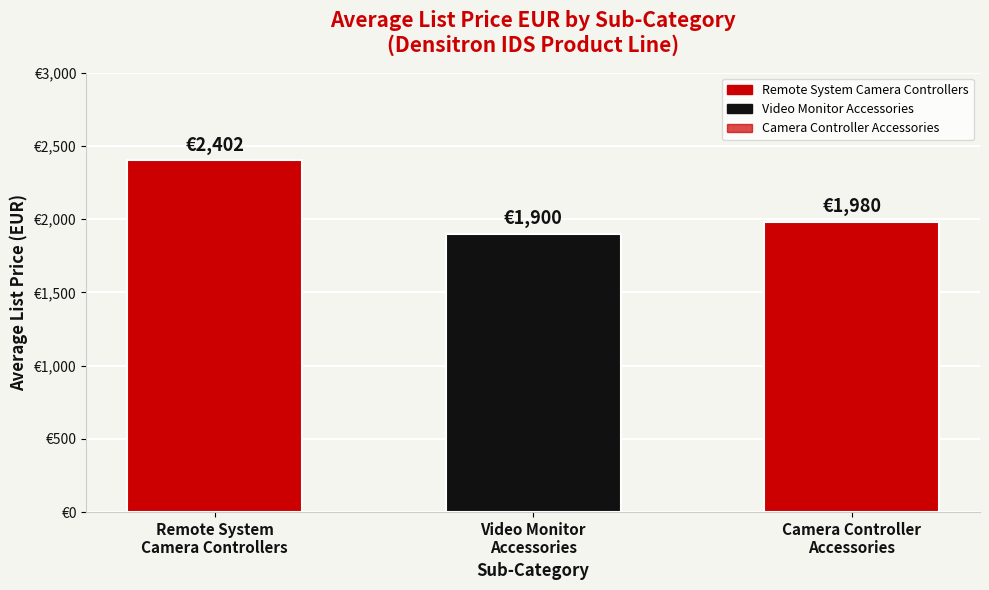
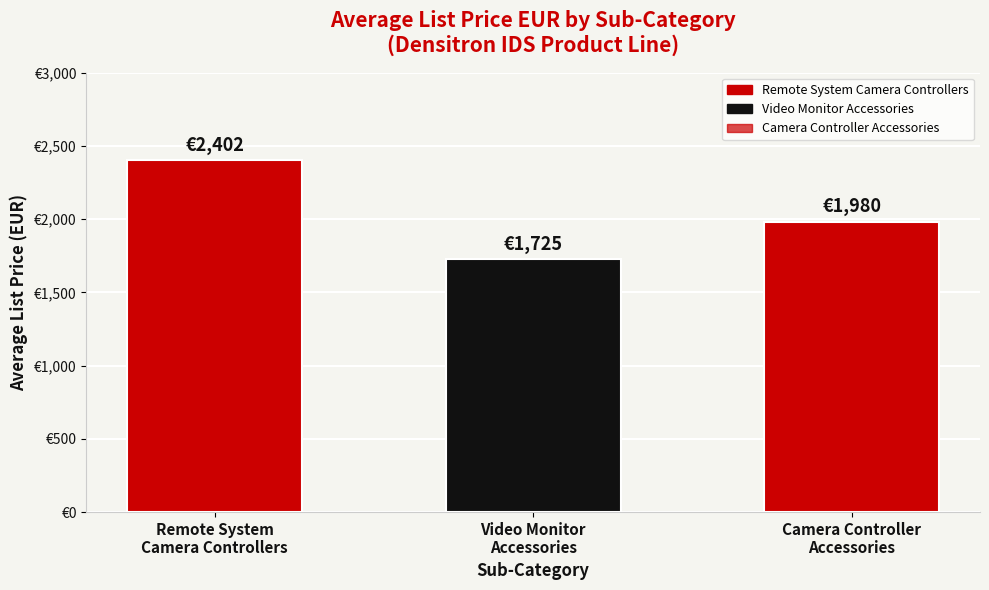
Video Monitor Accessories: €1,900 -> €1,725
